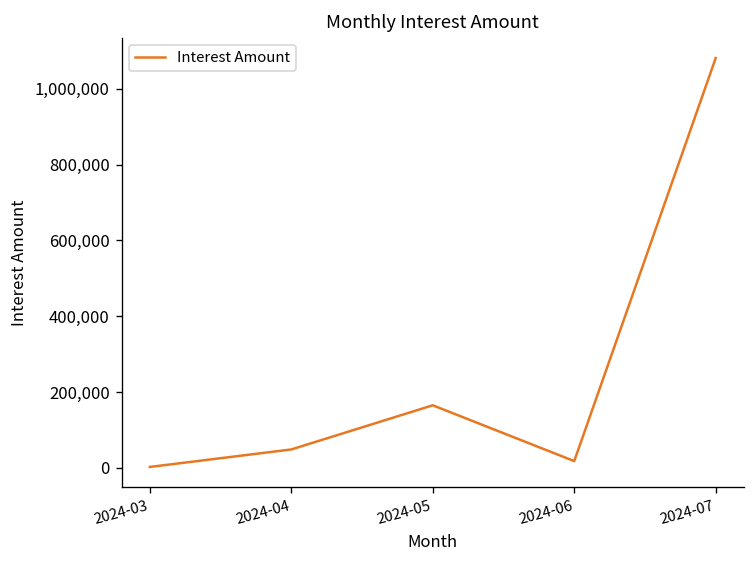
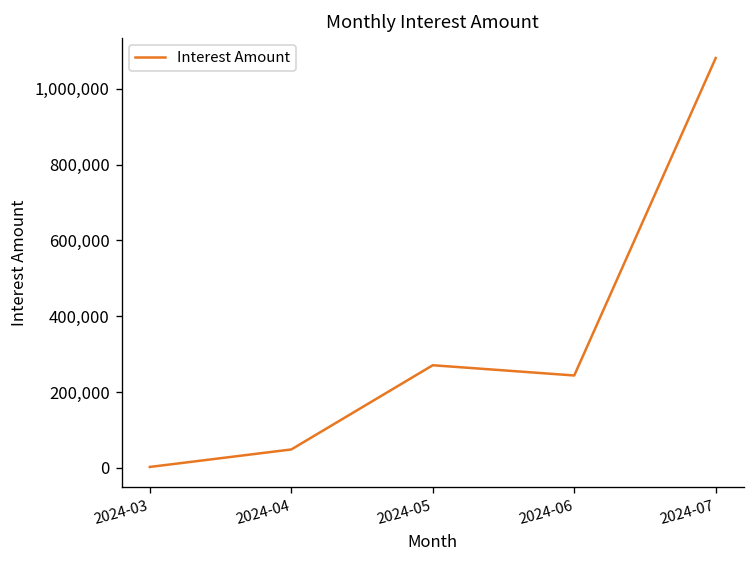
2024-05: 160,000 -> 270,000
2024-06: 20,000 -> 240,000
